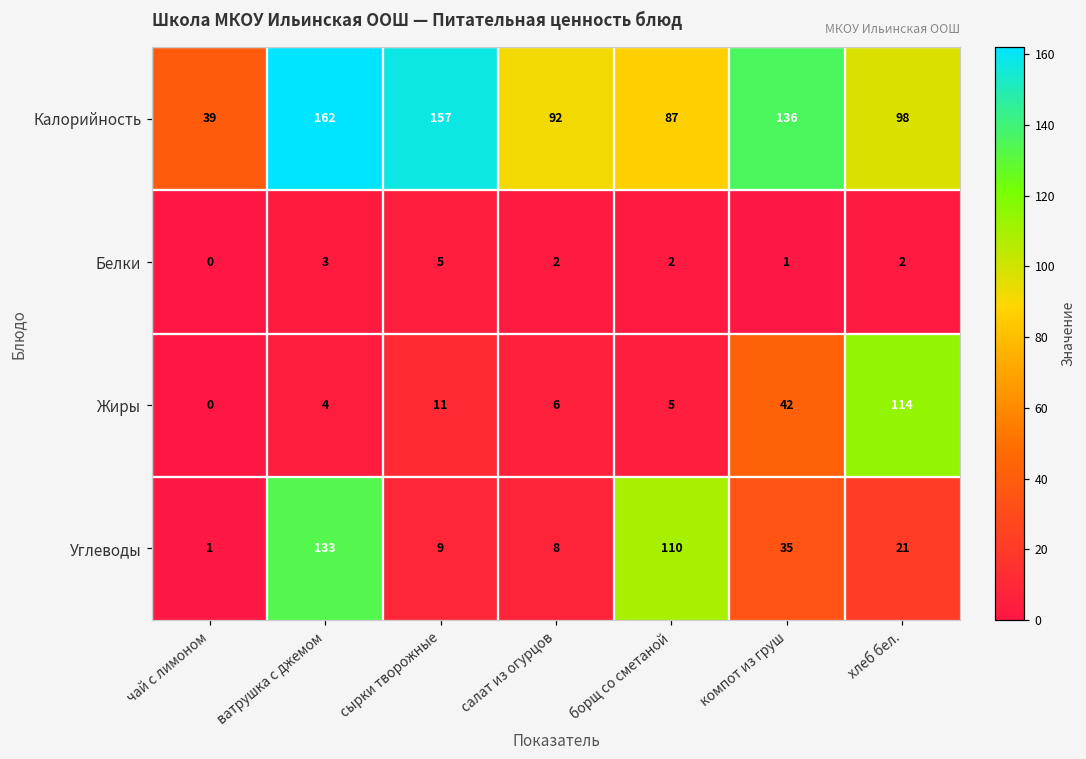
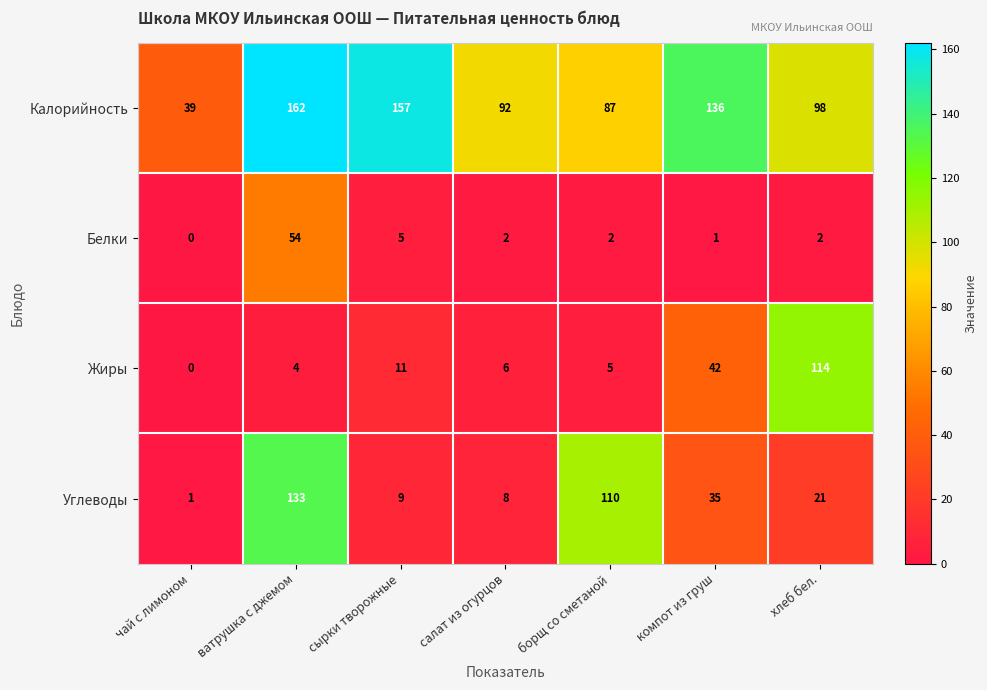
Белки, ватрушка с джемом: 3 -> 54
